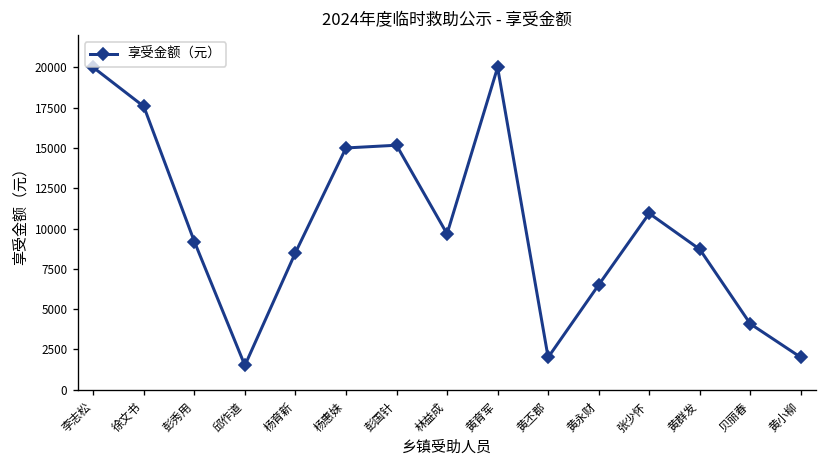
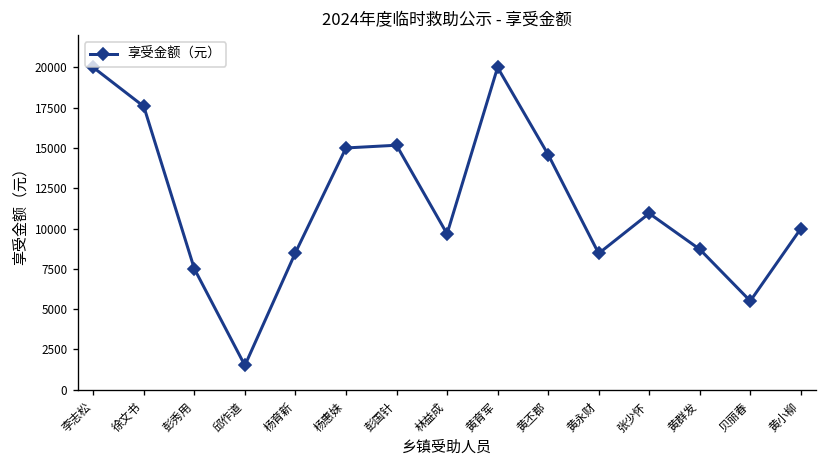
彭秀用: 9200 -> 7500
黄丕郡: 2000 -> 14600
黄永财: 6500 -> 8500
贝丽春: 4100 -> 5500
黄小柳: 2000 -> 10000
